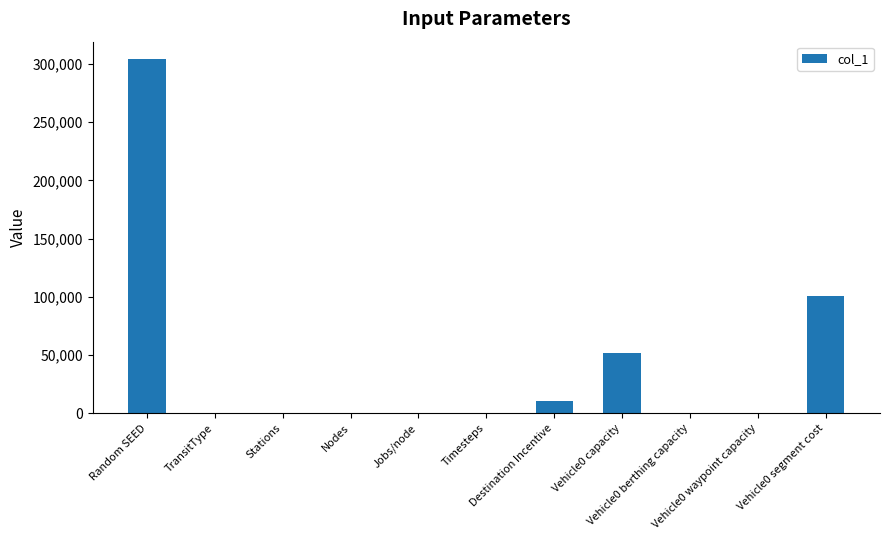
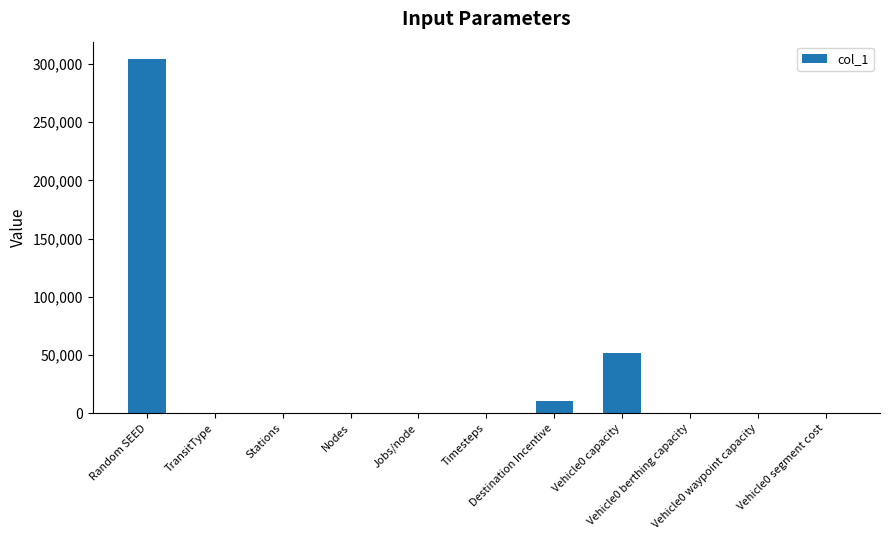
Vehicle0 segment cost: 101,000 -> 0
